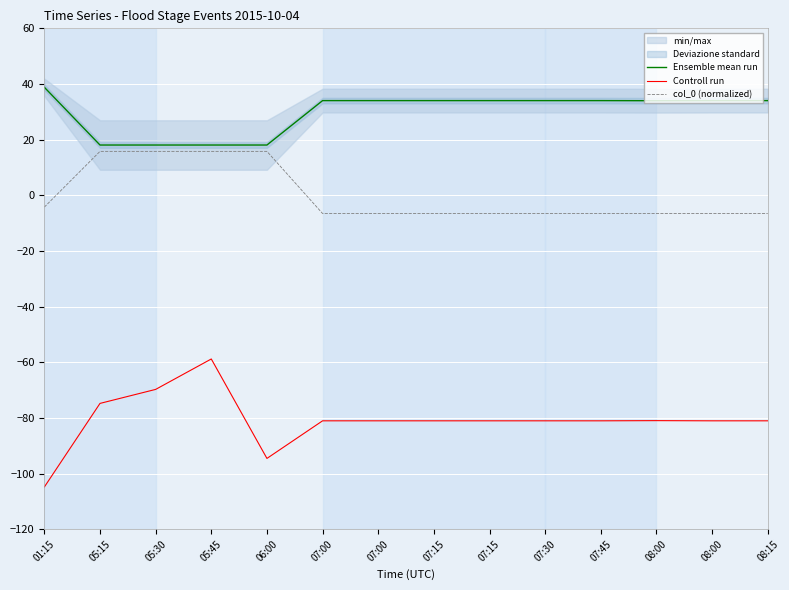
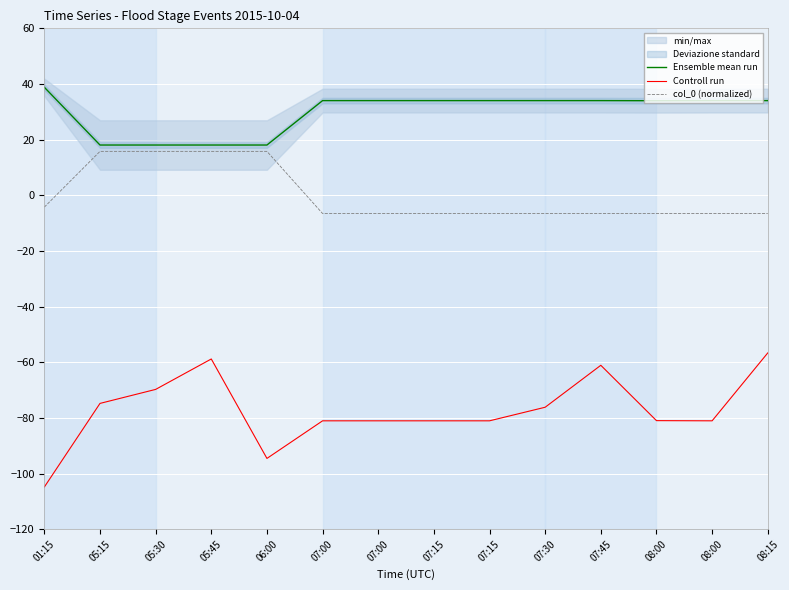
Controll run, 07:30: -81 -> -76
Controll run, 07:45: -81 -> -61
Controll run, 08:15: -81 -> -57
